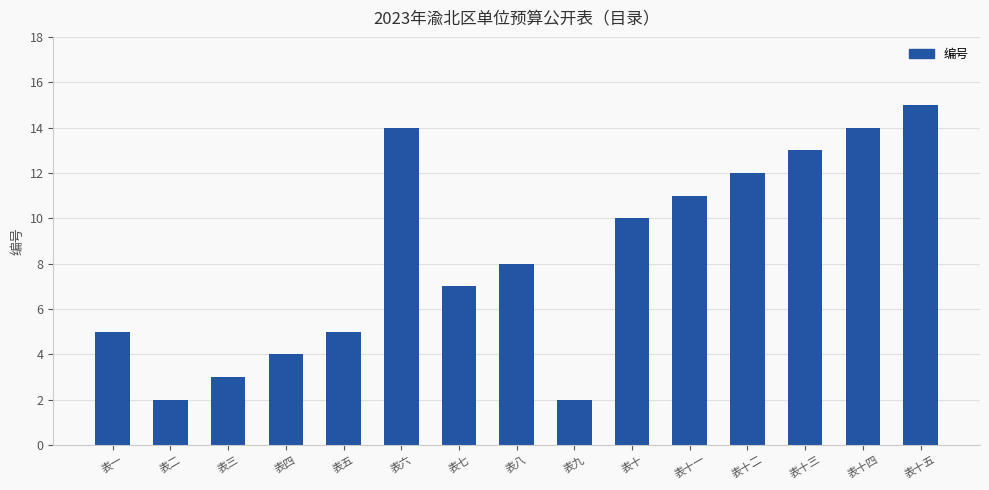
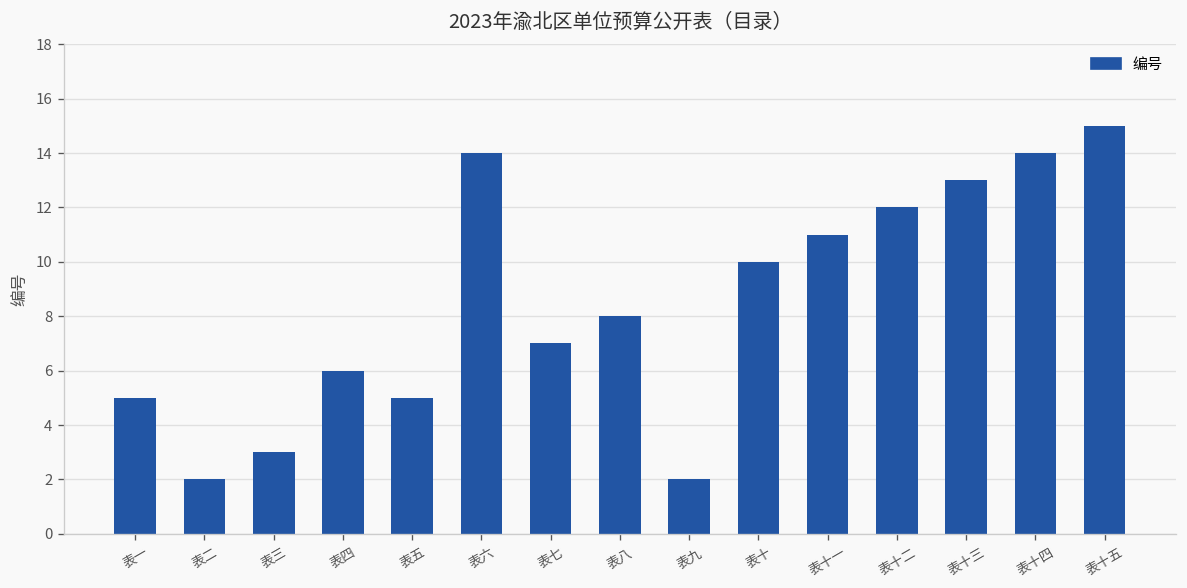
表四: 4 -> 6
